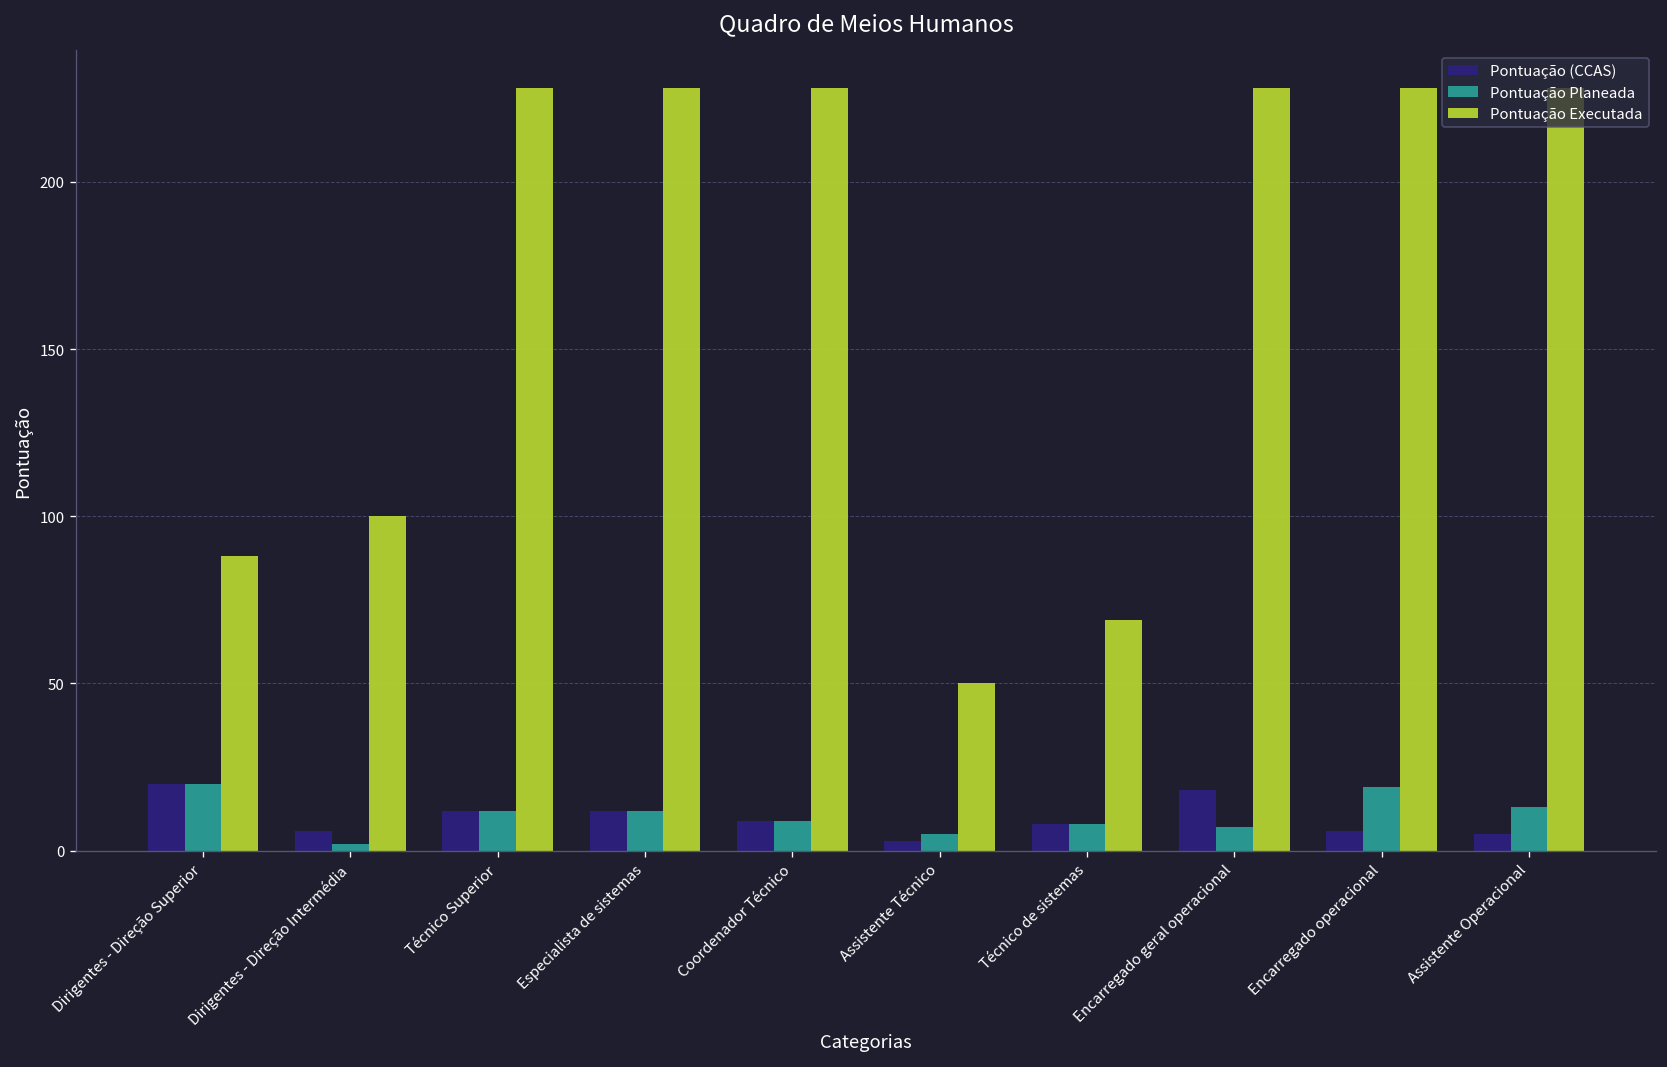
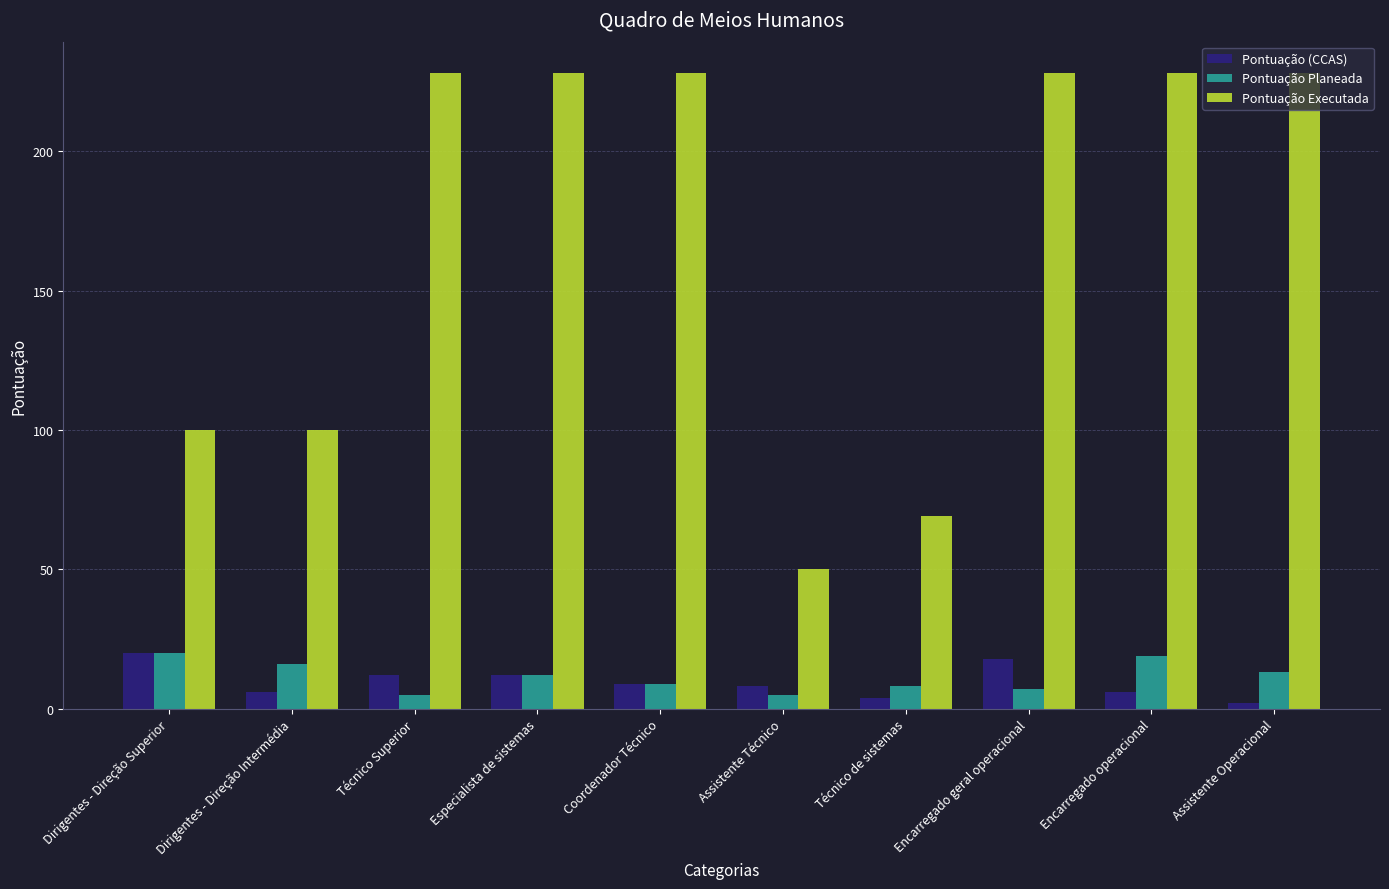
Pontuação Executada, Dirigentes - Direção Superior: 88 -> 100
Pontuação Planeada, Dirigentes - Direção Intermédia: 2 -> 16
Pontuação Planeada, Técnico Superior: 12 -> 5
Pontuação (CCAS), Assistente Técnico: 3 -> 8
Pontuação (CCAS), Técnico de sistemas: 8 -> 4
Pontuação (CCAS), Assistente Operacional: 5 -> 2
